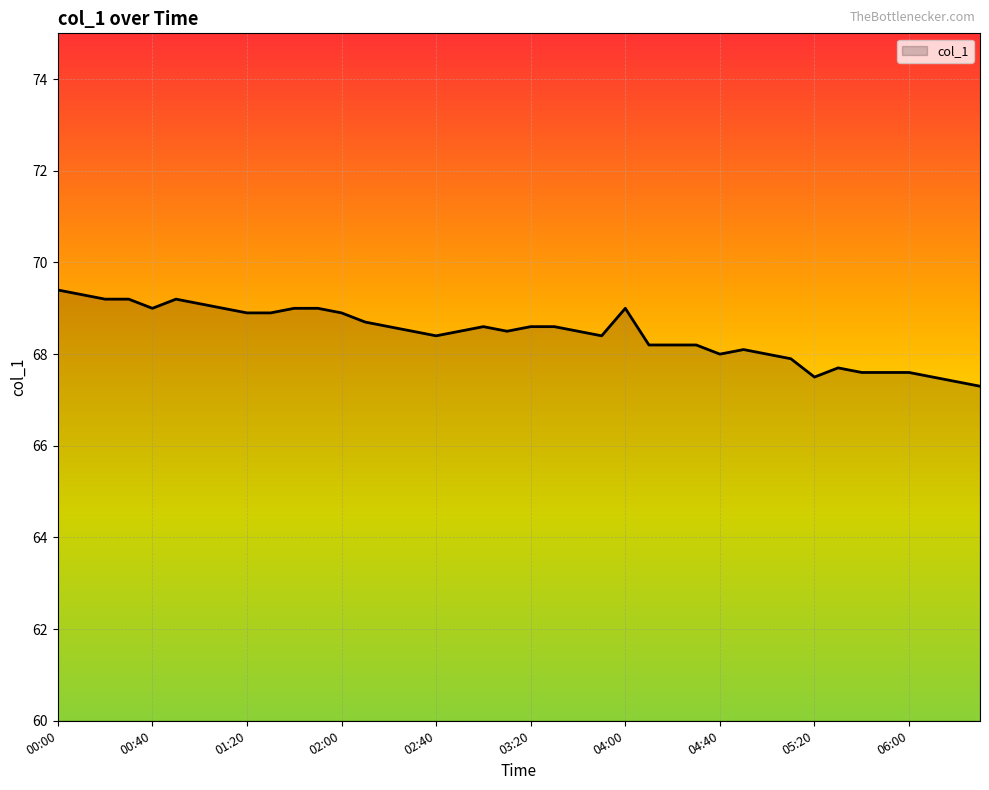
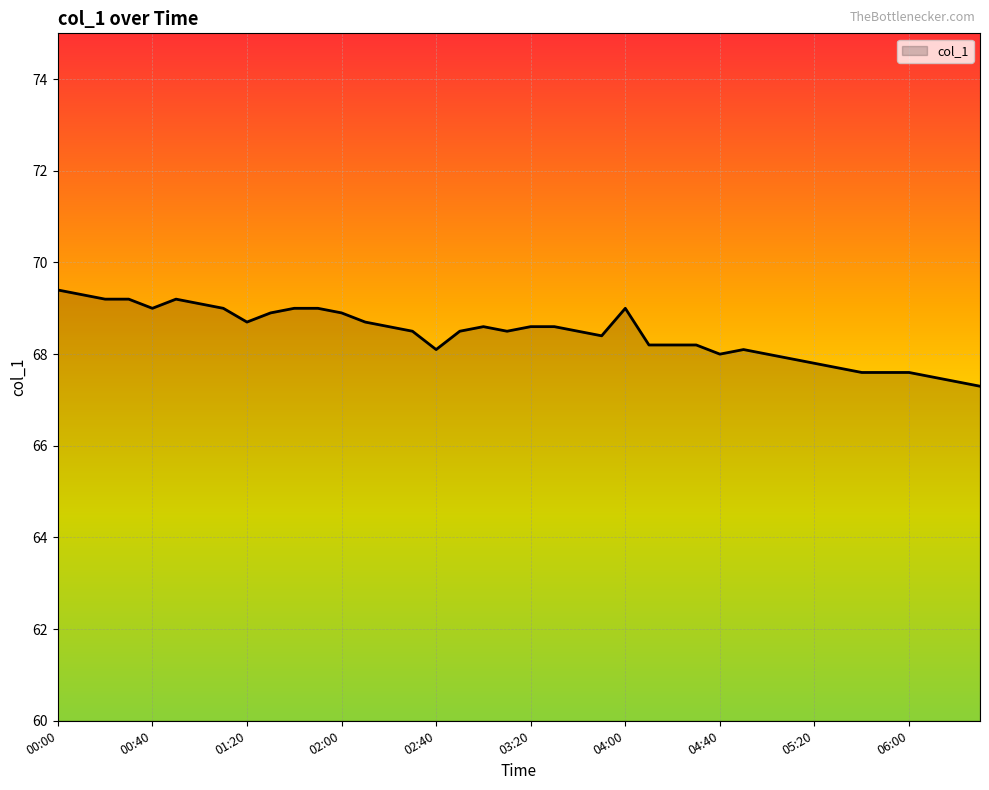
01:20: 68.9 -> 68.7
02:40: 68.4 -> 68.1
05:20: 67.5 -> 67.8
